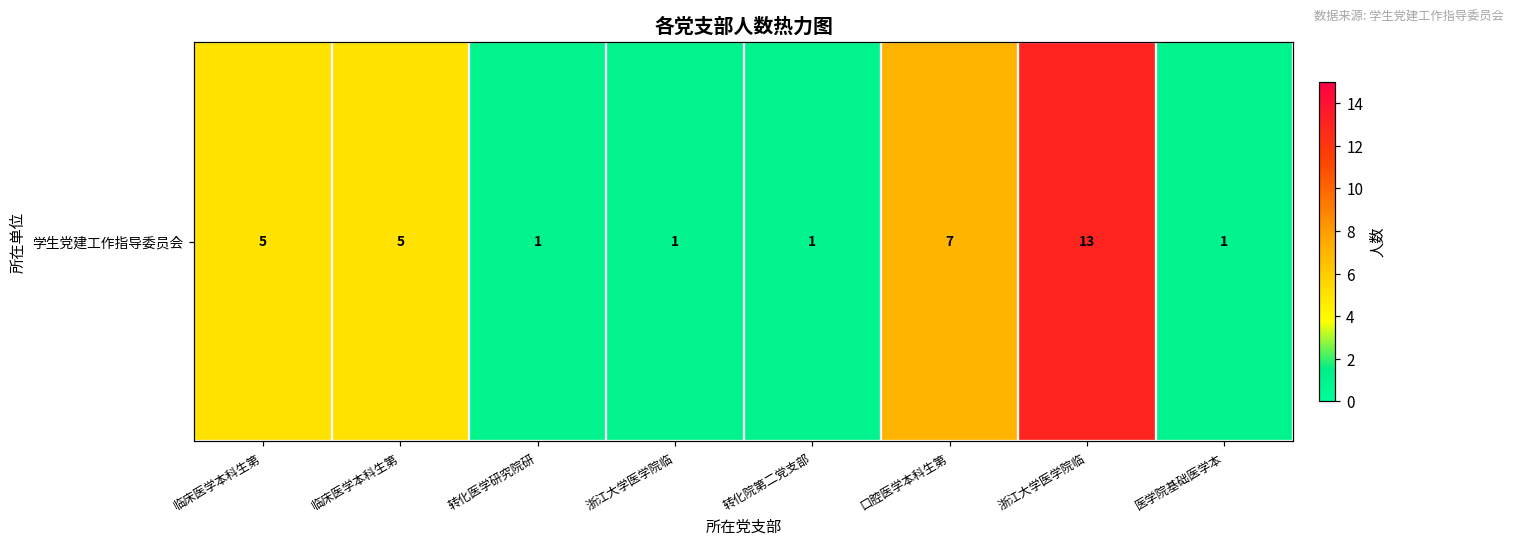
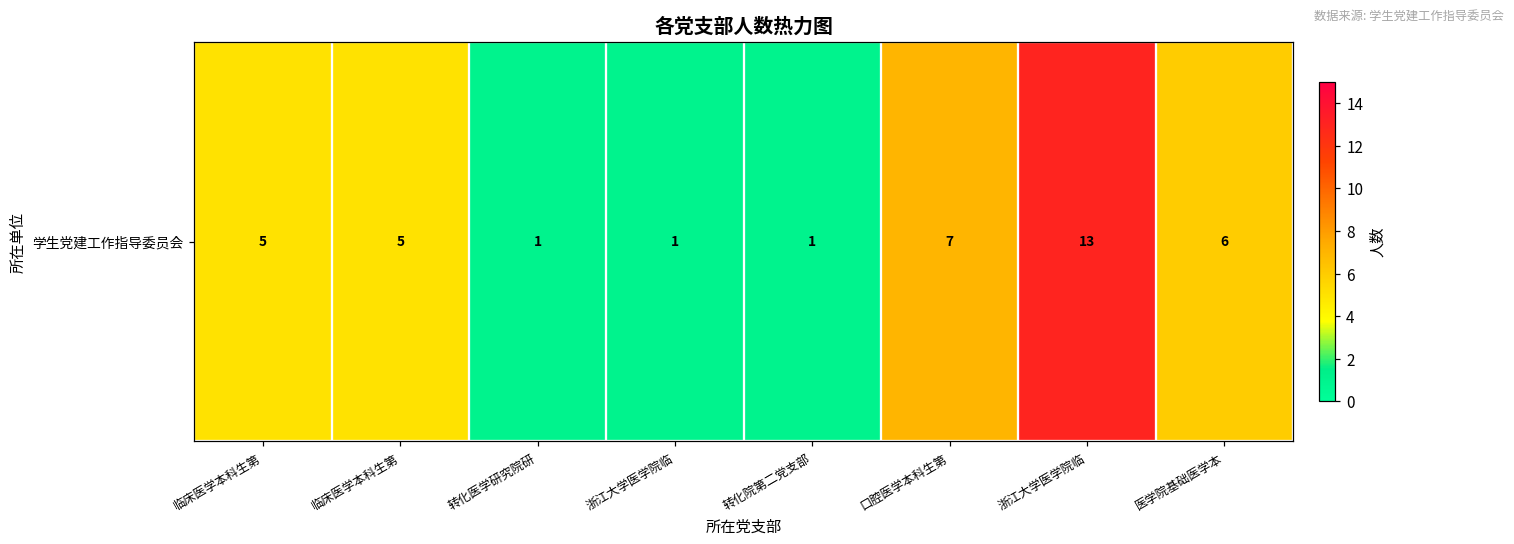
学生党建工作指导委员会, 医学院基础医学本: 1 -> 6
